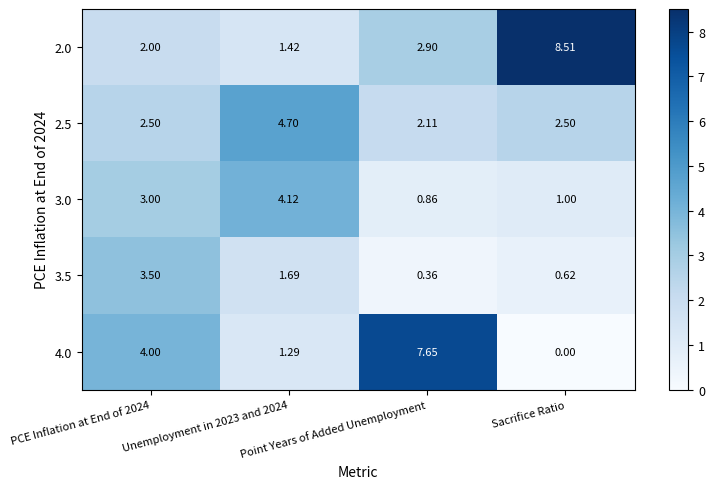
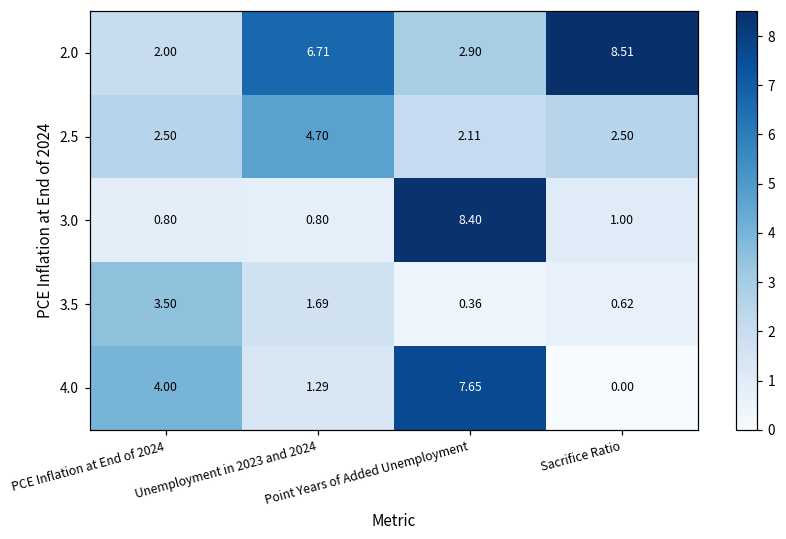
2.0, Unemployment in 2023 and 2024: 1.42 -> 6.71
3.0, PCE Inflation at End of 2024: 3.00 -> 0.80
3.0, Unemployment in 2023 and 2024: 4.12 -> 0.80
3.0, Point Years of Added Unemployment: 0.86 -> 8.40
